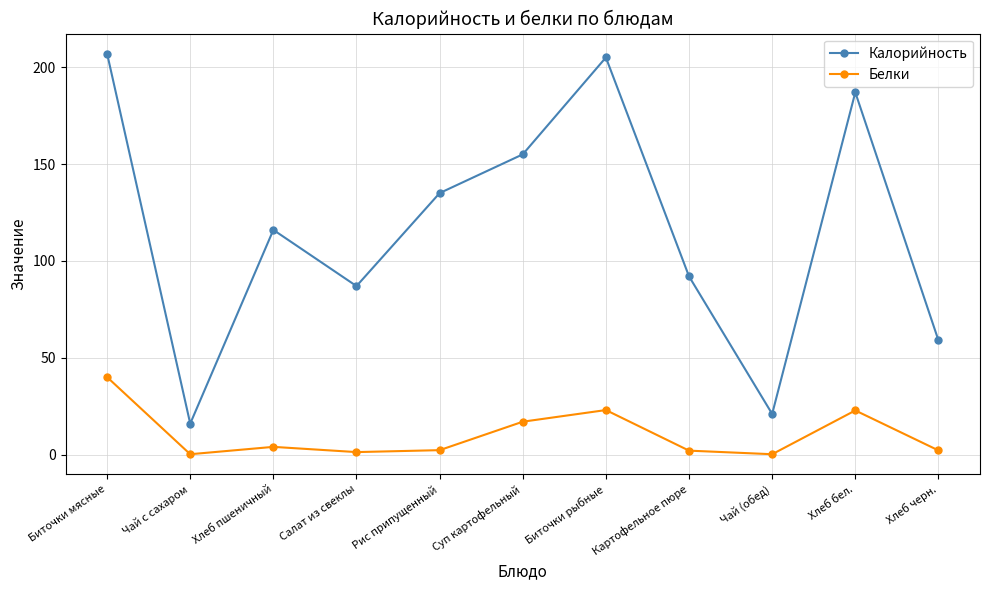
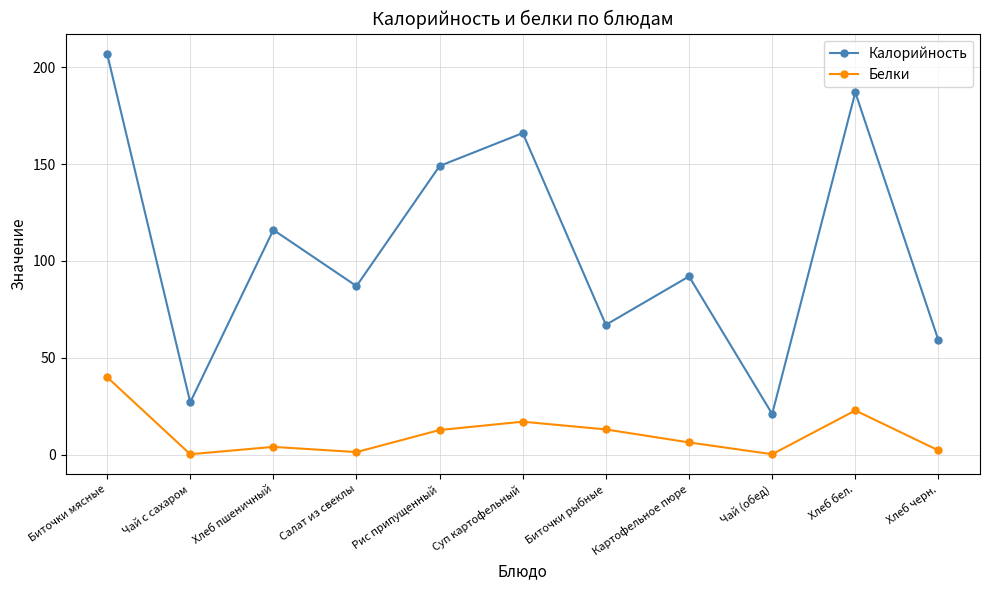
Калорийность, Чай с сахаром: 16 -> 27
Калорийность, Рис припущенный: 135 -> 149
Белки, Рис припущенный: 2 -> 13
Калорийность, Суп картофельный: 155 -> 166
Калорийность, Биточки рыбные: 205 -> 67
Белки, Биточки рыбные: 23 -> 13
Белки, Картофельное пюре: 2 -> 6
